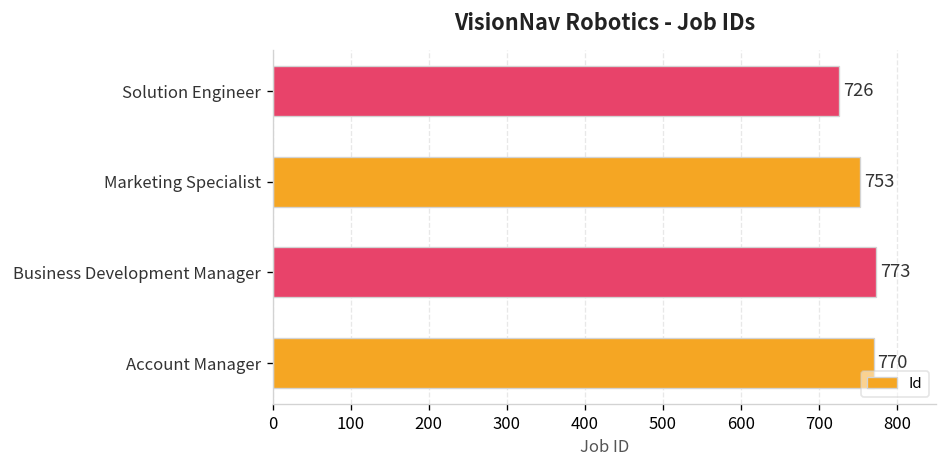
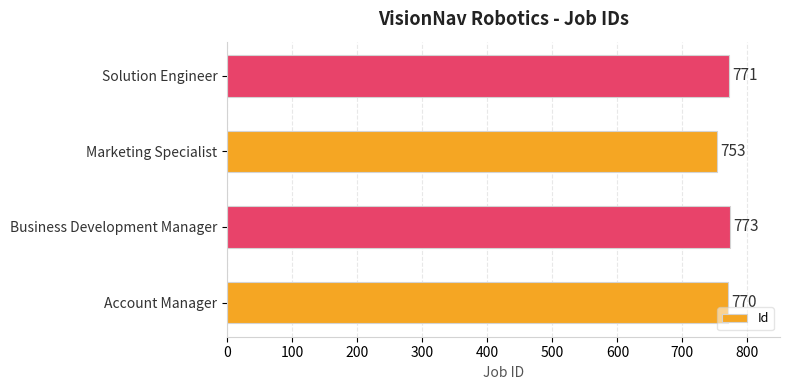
Solution Engineer: 726 -> 771
